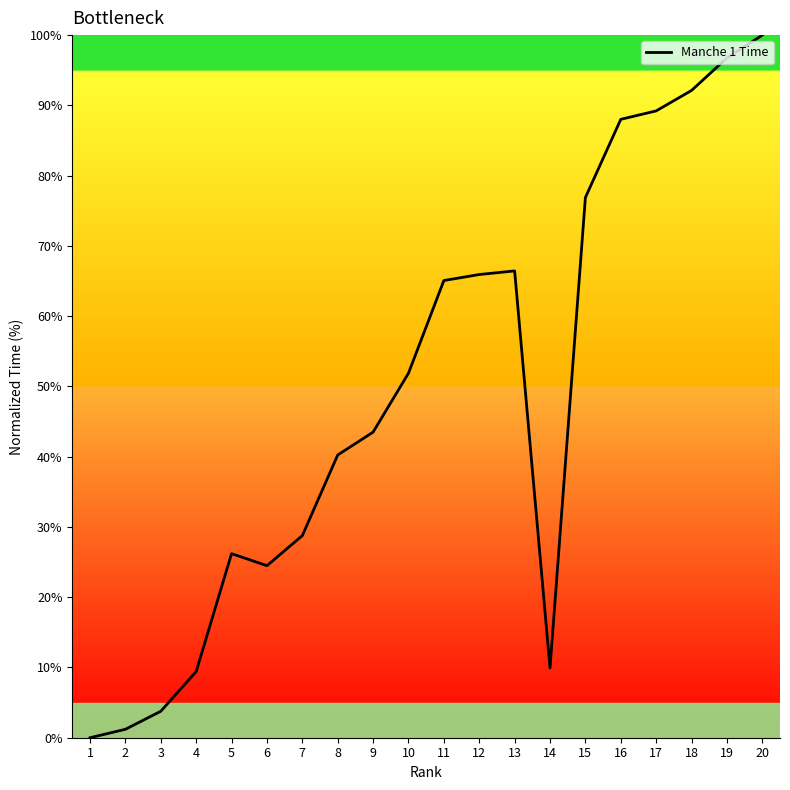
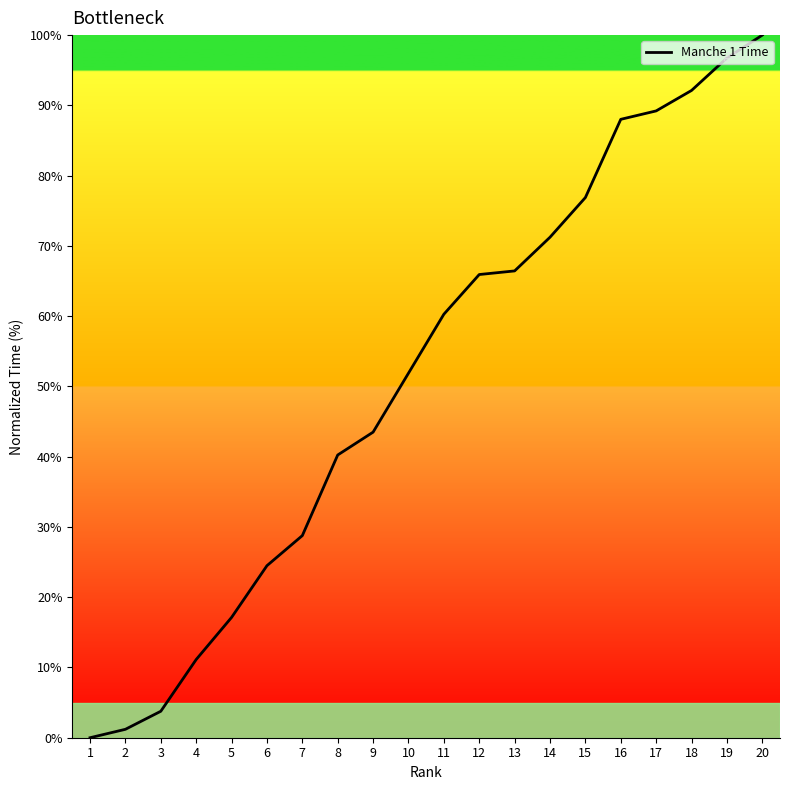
4: 9% -> 11%
5: 26% -> 17%
11: 65% -> 60%
14: 10% -> 71%
